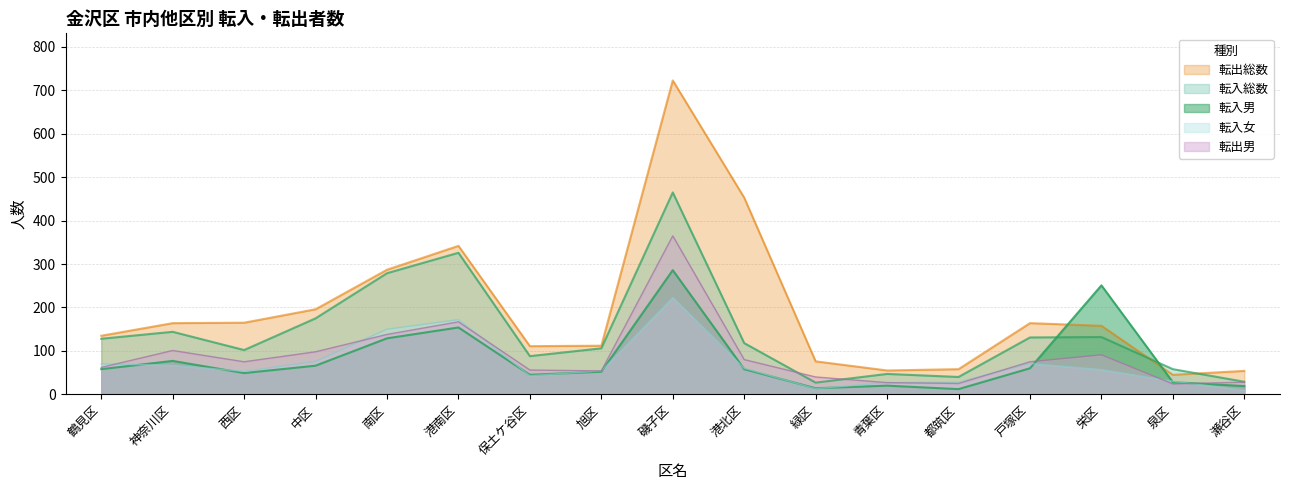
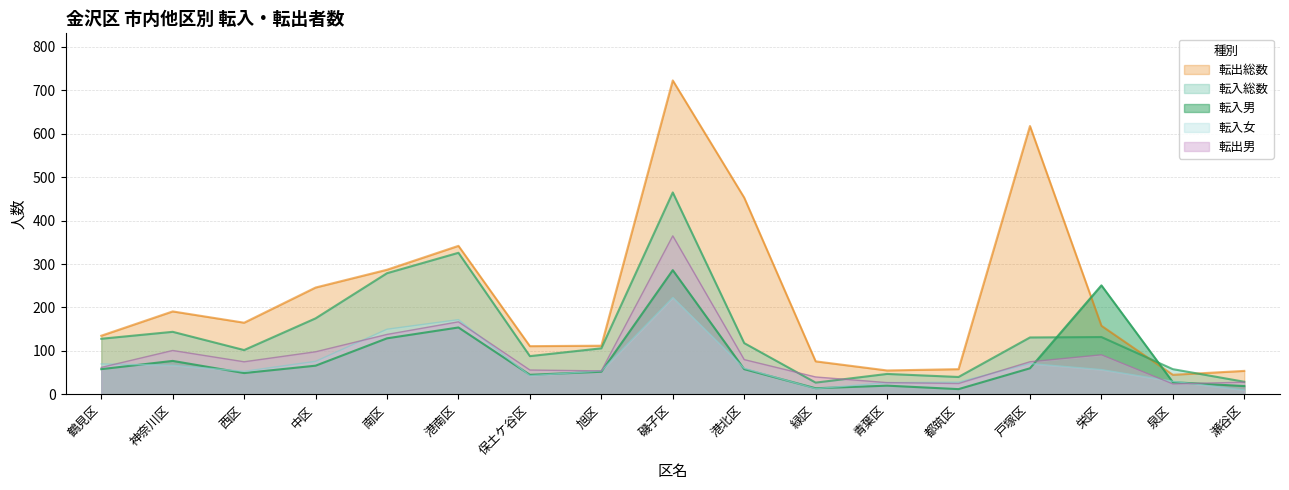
転出総数, 神奈川区: 160 -> 190
転出総数, 中区: 200 -> 250
転出総数, 戸塚区: 160 -> 620
